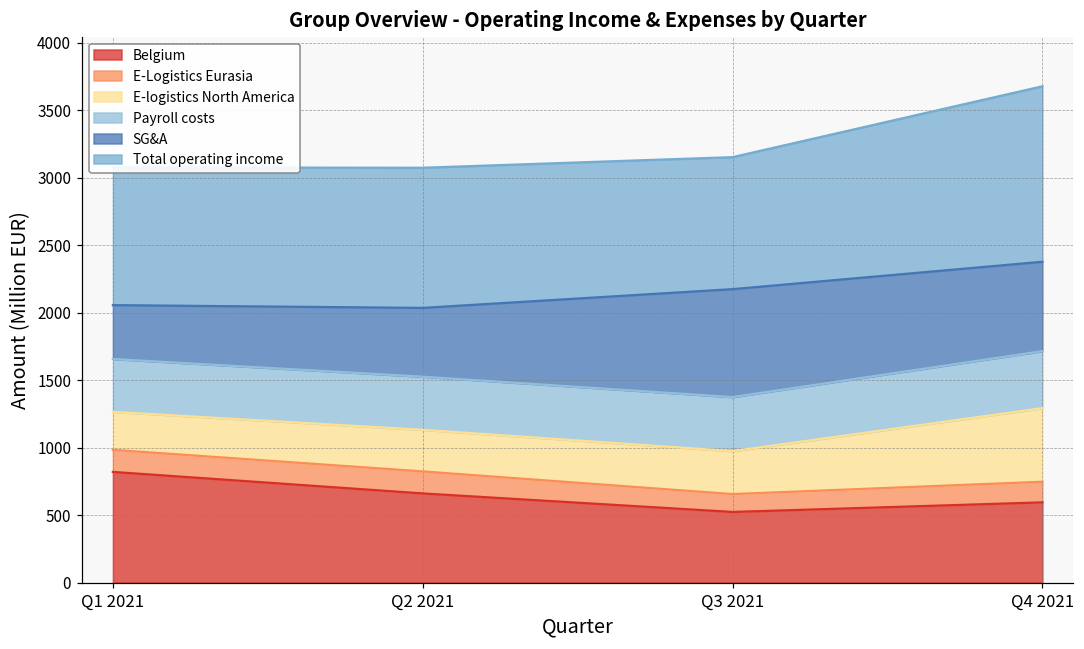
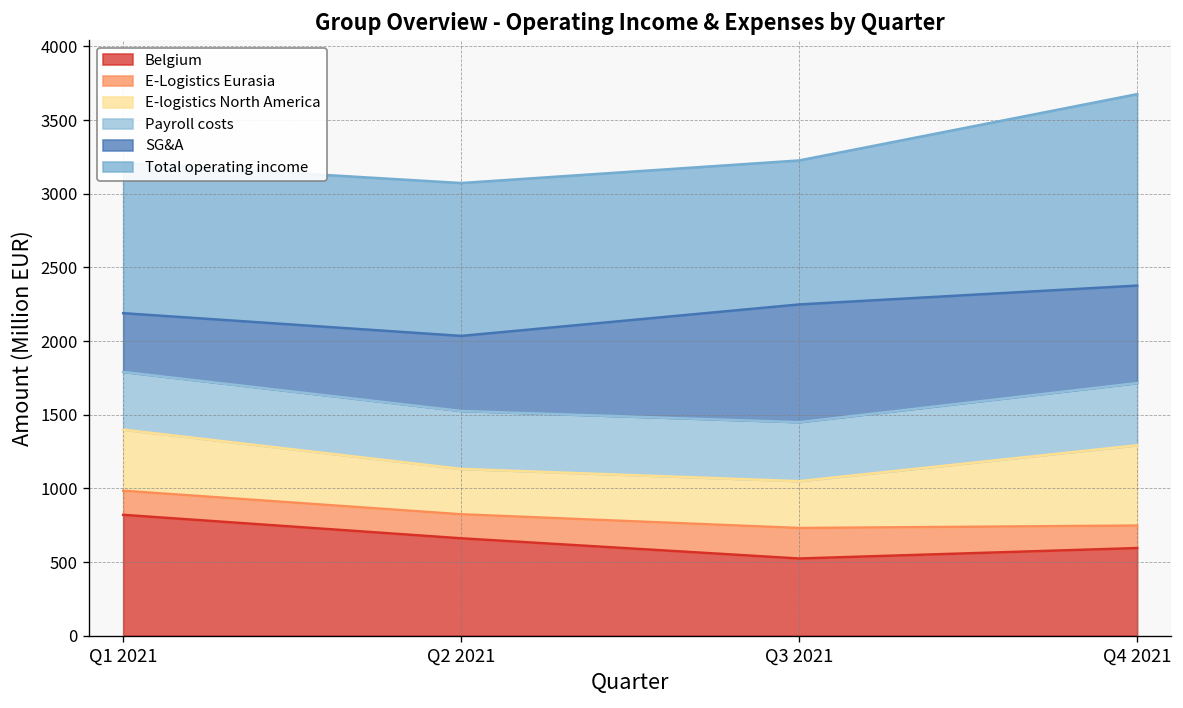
E-logistics North America, Q1 2021: 280 -> 420
E-Logistics Eurasia, Q3 2021: 130 -> 210
